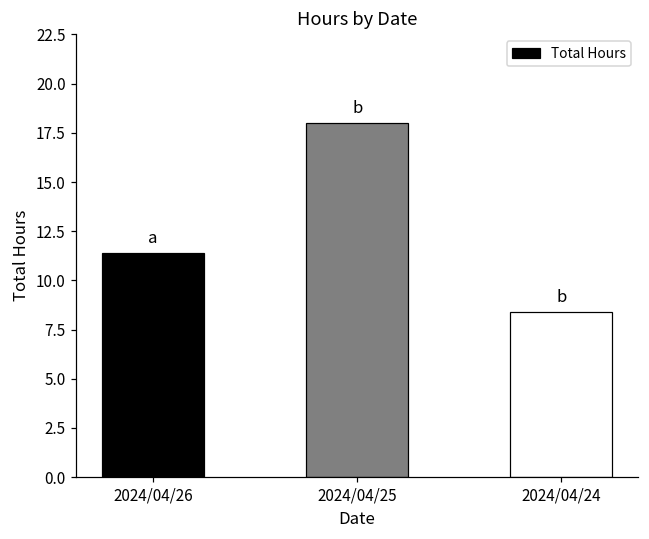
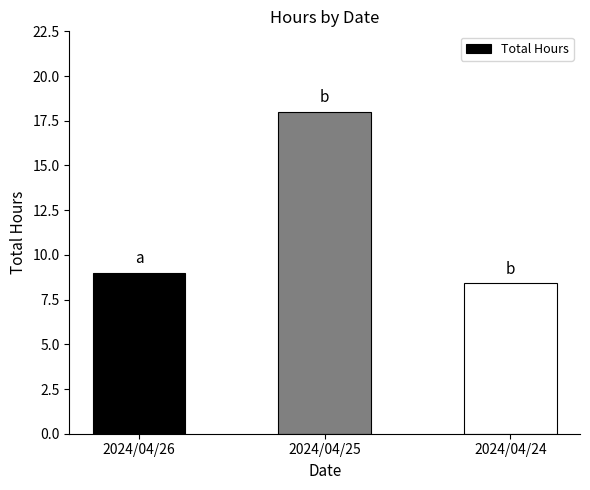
2024/04/26: 11.4 -> 9.0
